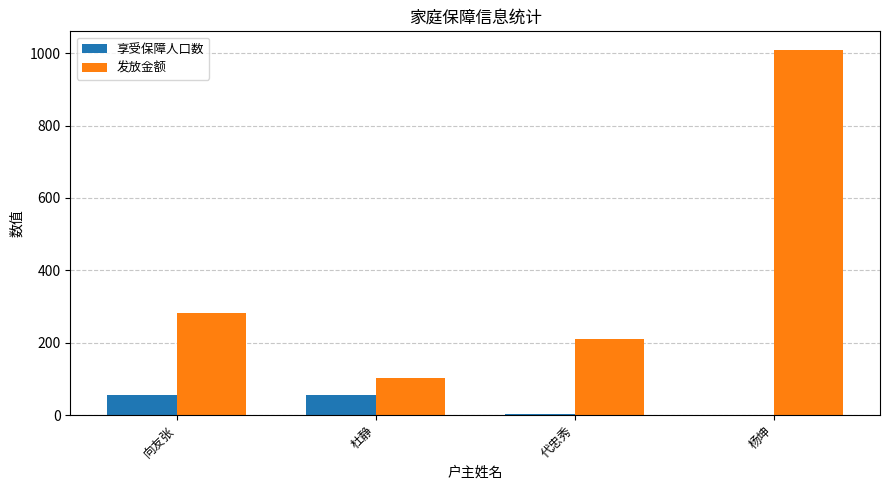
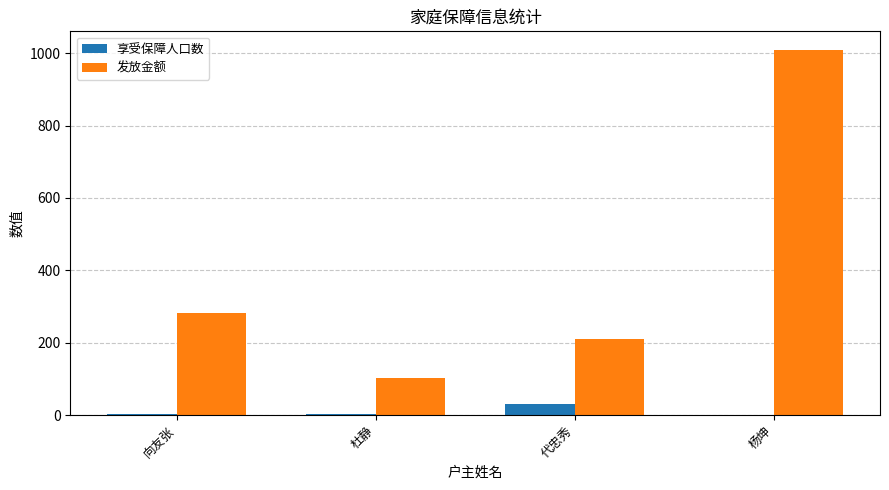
享受保障人口数, 向友张: 60 -> 0
享受保障人口数, 杜静: 60 -> 0
享受保障人口数, 代忠秀: 0 -> 30
